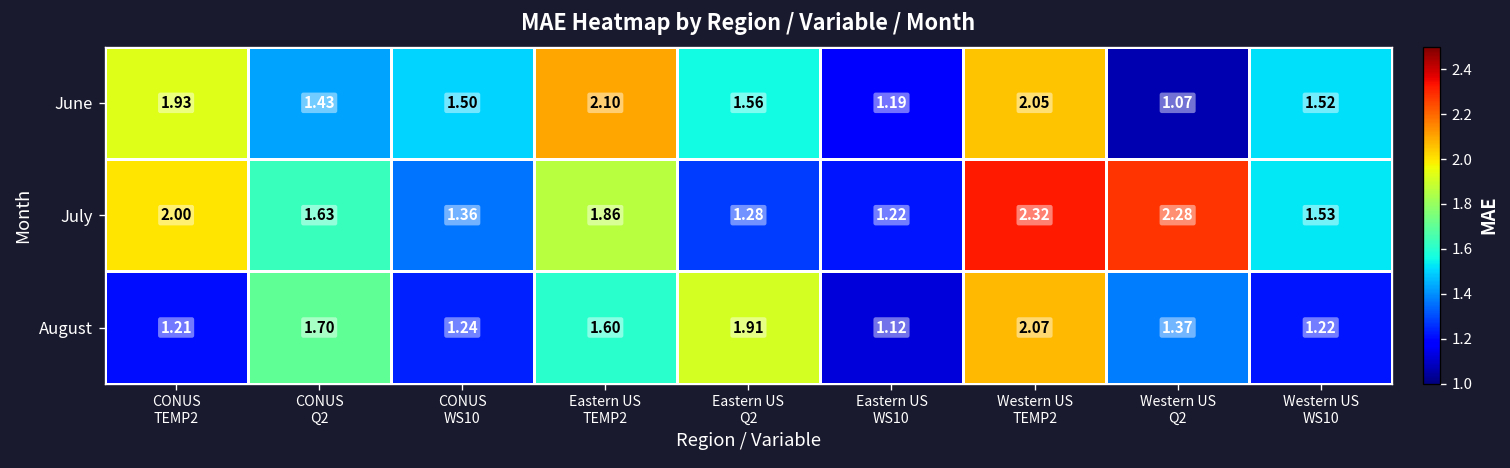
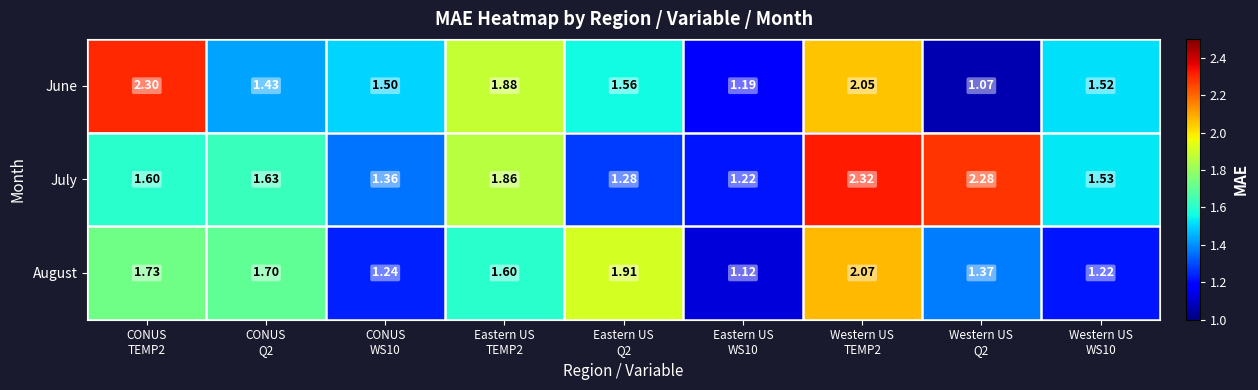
June, CONUS TEMP2: 1.93 -> 2.30
June, Eastern US TEMP2: 2.10 -> 1.88
July, CONUS TEMP2: 2.00 -> 1.60
August, CONUS TEMP2: 1.21 -> 1.73
